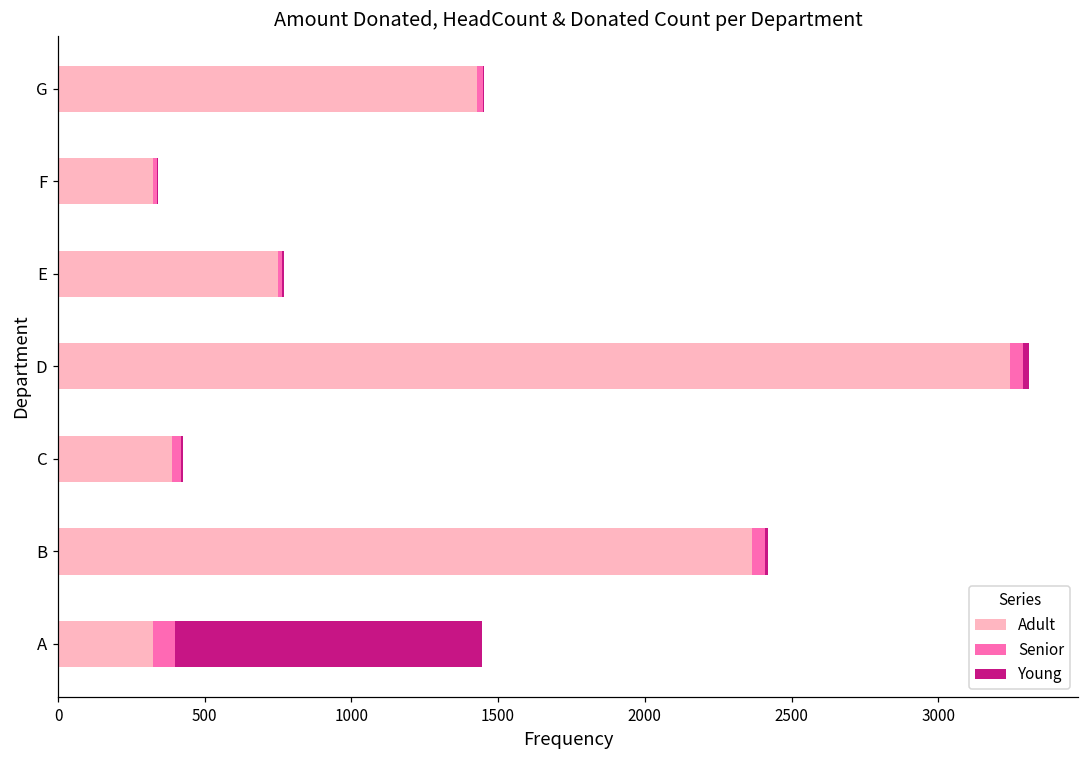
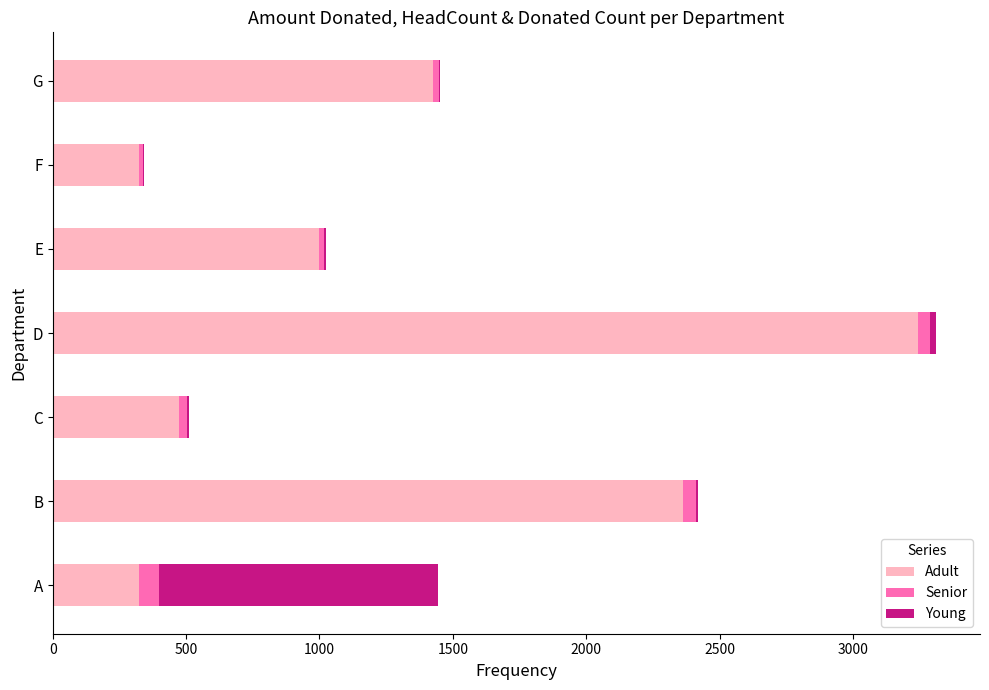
Adult, E: 750 -> 1000
Adult, C: 390 -> 470
